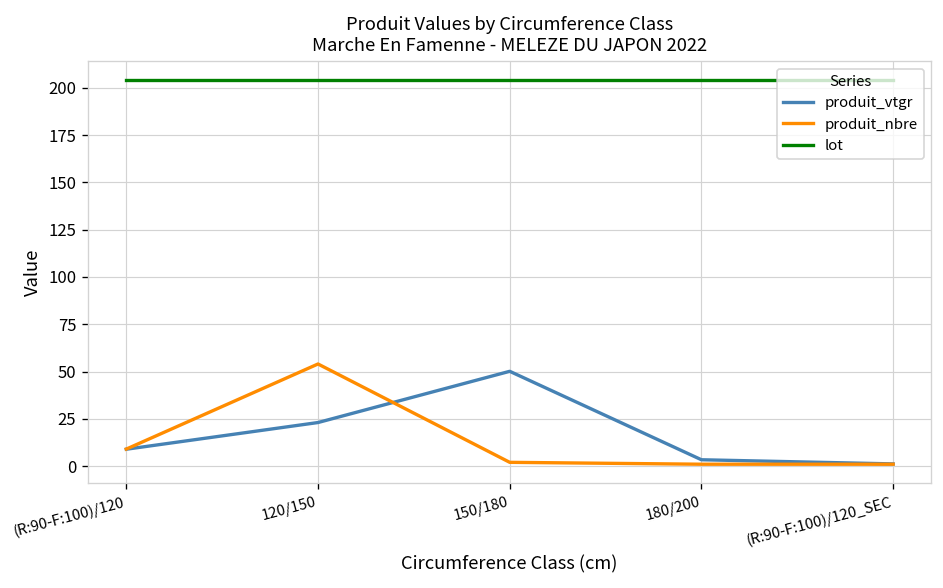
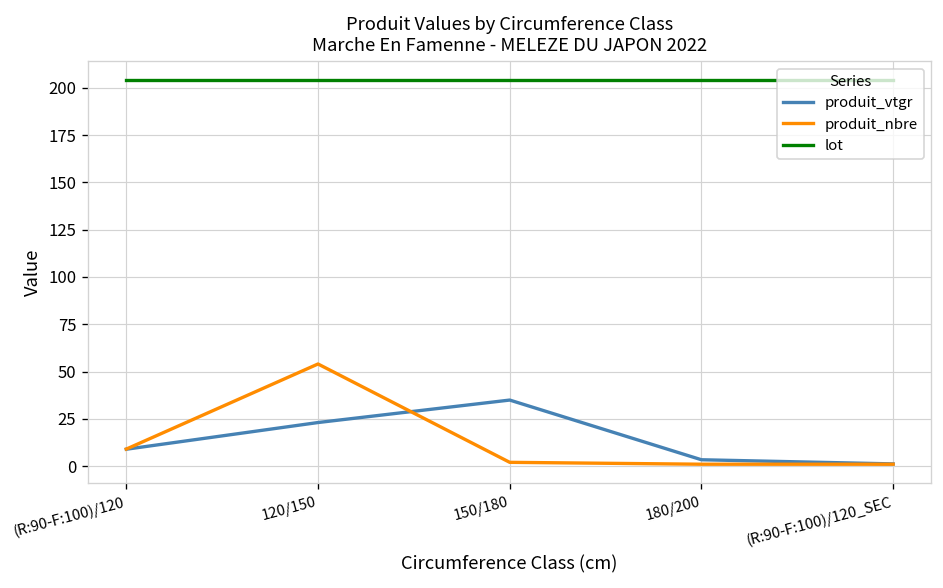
produit_vtgr, 150/180: 50 -> 35
